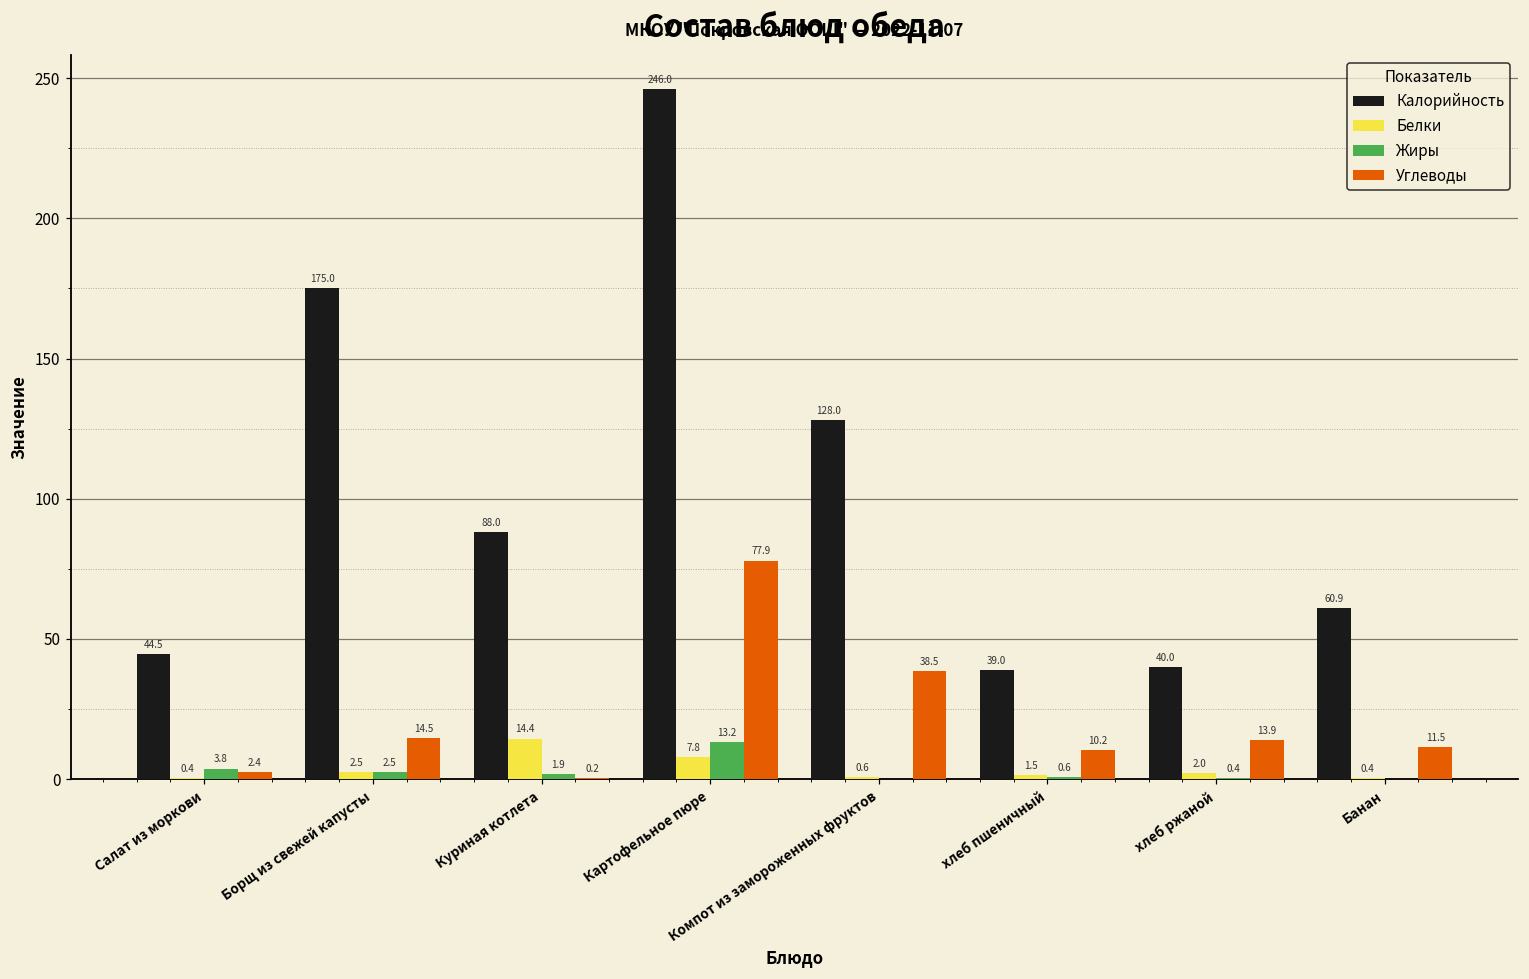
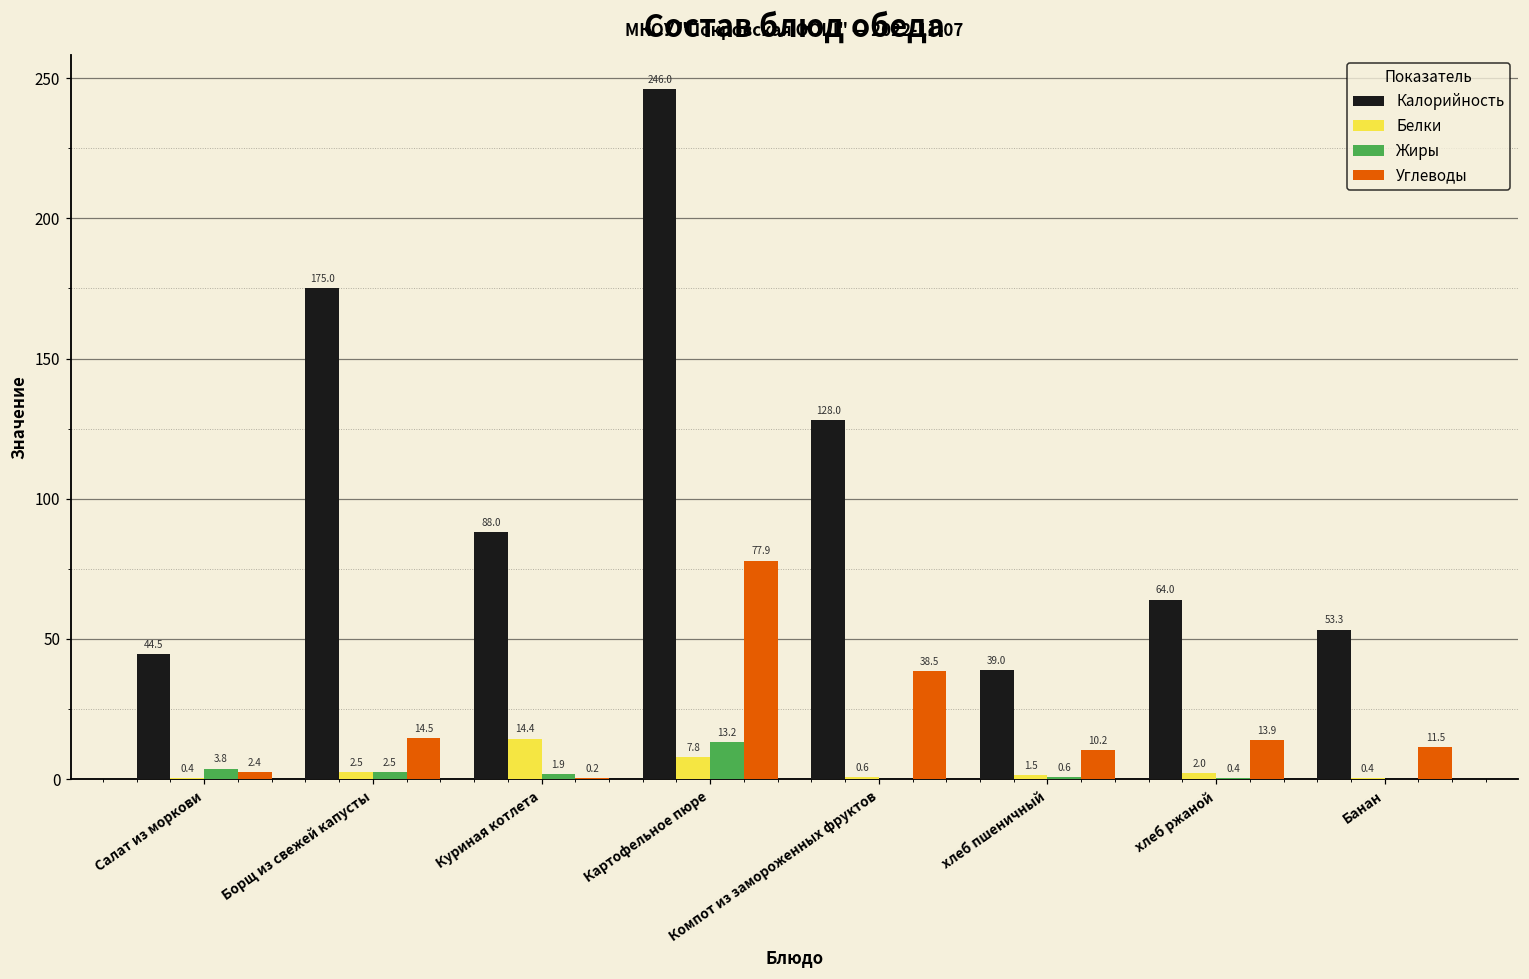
Калорийность, хлеб ржаной: 40.0 -> 64.0
Калорийность, Банан: 60.9 -> 53.3
